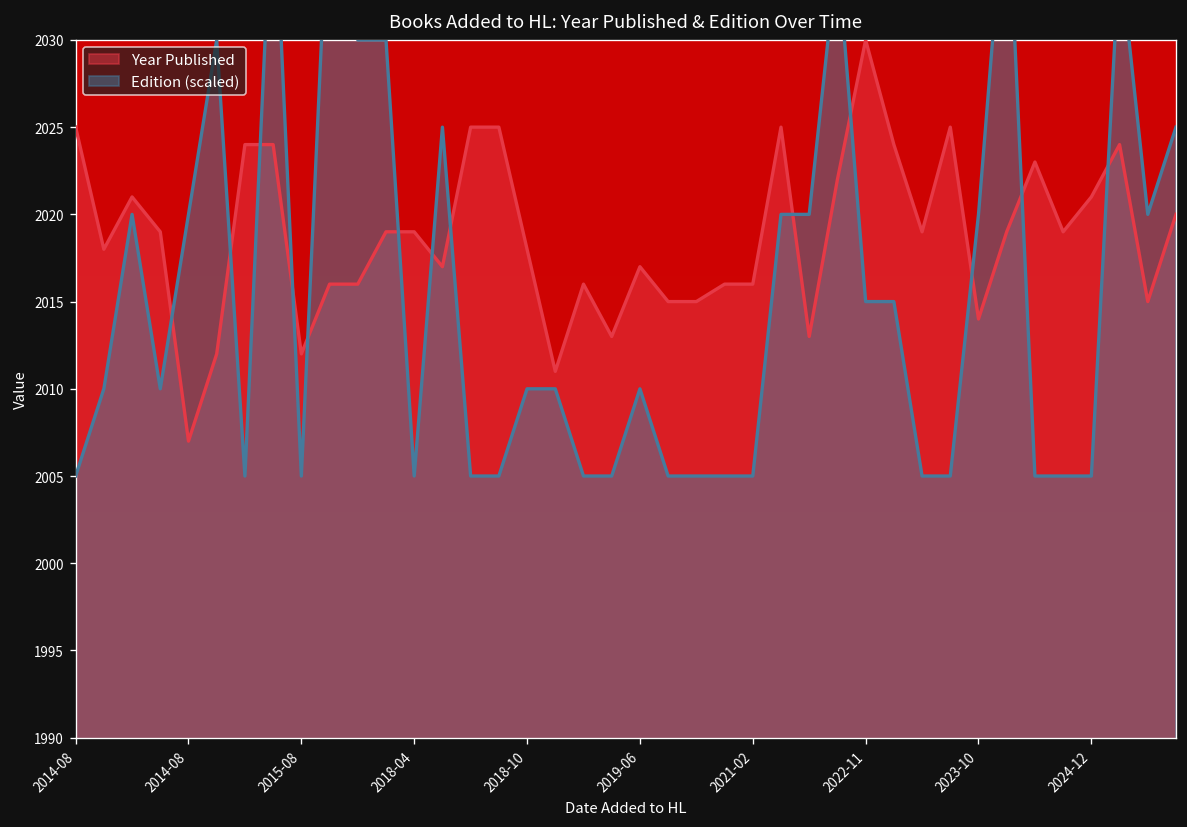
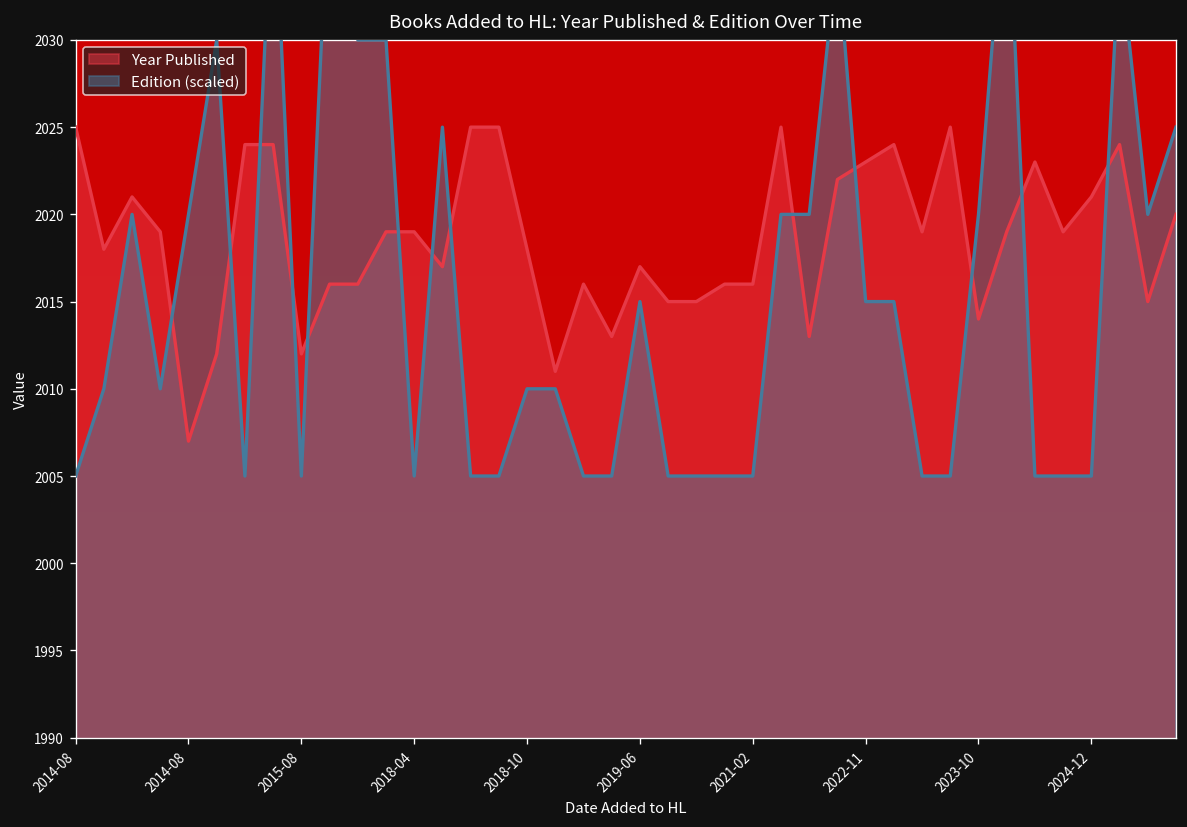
Edition (scaled), 2019-06: 2010.0 -> 2015.0
Year Published, 2022-11: 2030 -> 2023
